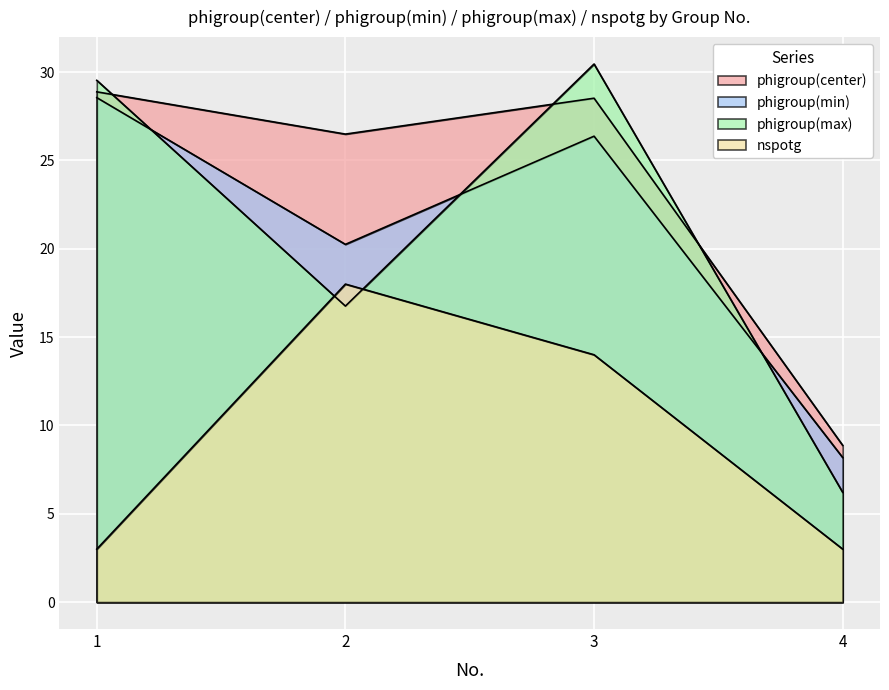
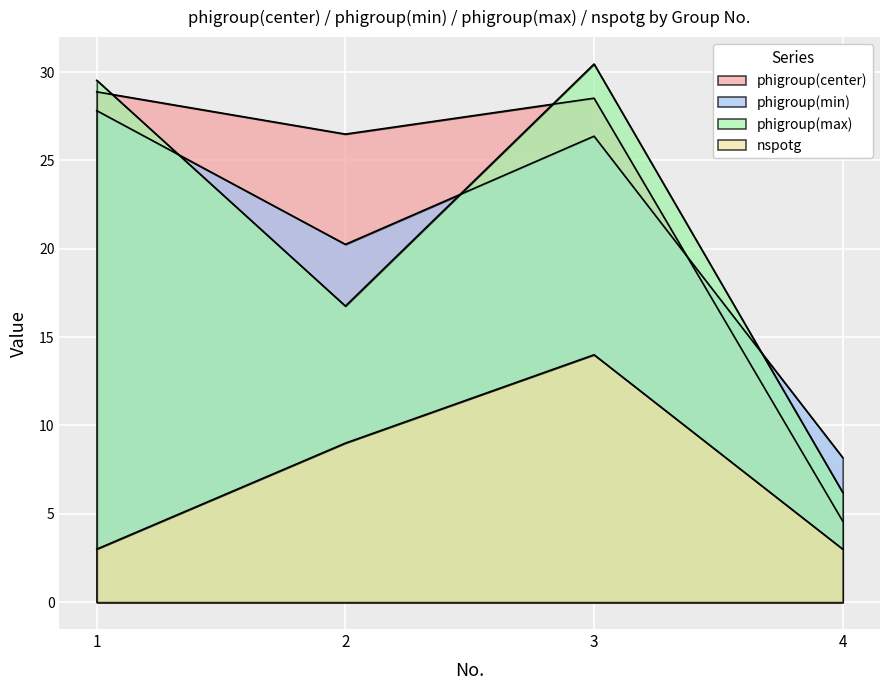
phigroup(min), 1: 28.6 -> 27.8
nspotg, 2: 18 -> 9
phigroup(center), 4: 8.9 -> 4.6
